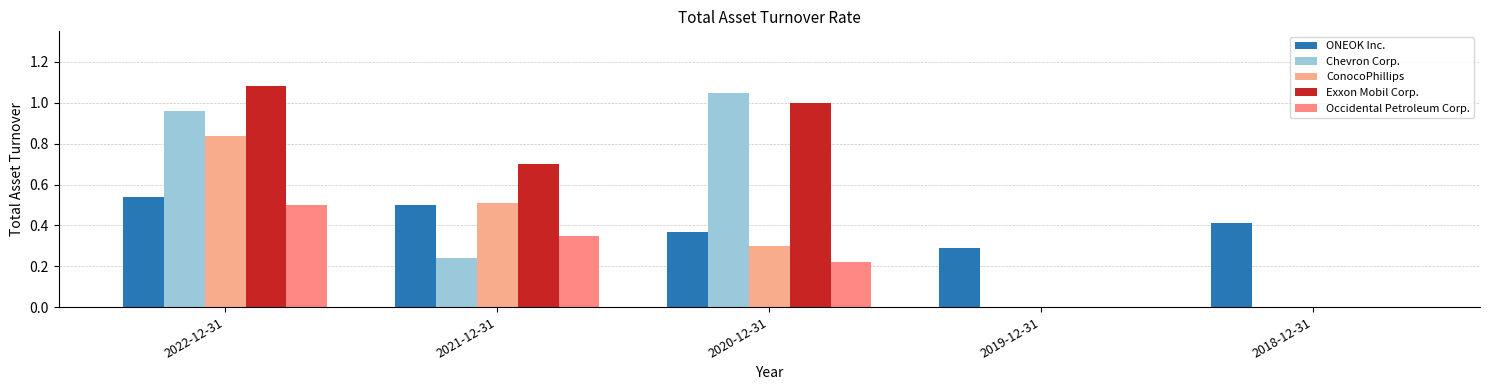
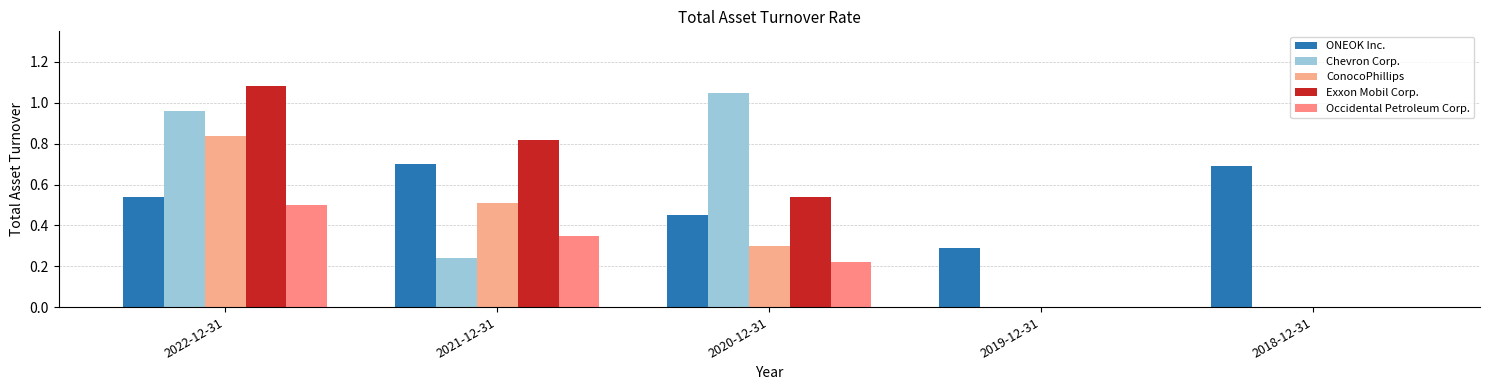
ONEOK Inc., 2021-12-31: 0.5 -> 0.7
Exxon Mobil Corp., 2021-12-31: 0.70 -> 0.82
ONEOK Inc., 2020-12-31: 0.37 -> 0.45
Exxon Mobil Corp., 2020-12-31: 1.00 -> 0.54
ONEOK Inc., 2018-12-31: 0.41 -> 0.69
